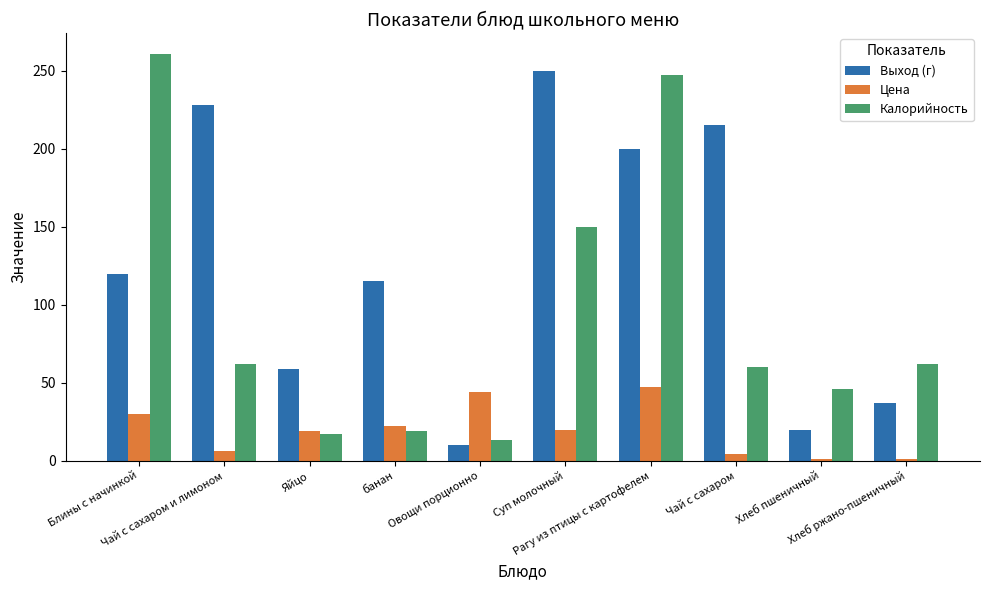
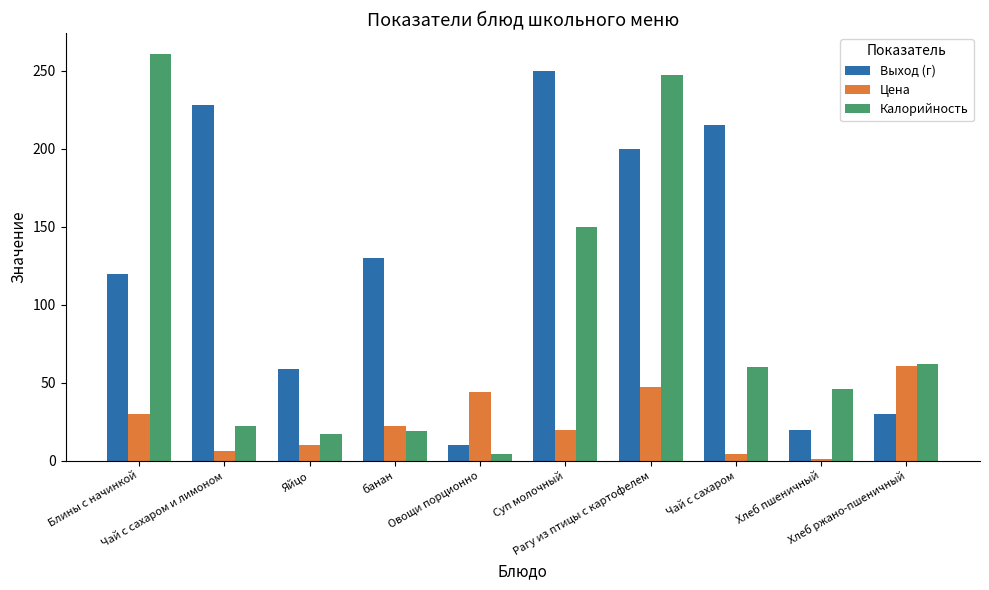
Калорийность, Чай с сахаром и лимоном: 62 -> 22
Цена, Яйцо: 19 -> 10
Выход (г), банан: 115 -> 130
Калорийность, Овощи порционно: 13 -> 4
Выход (г), Хлеб ржано-пшеничный: 37 -> 30
Цена, Хлеб ржано-пшеничный: 1 -> 61
